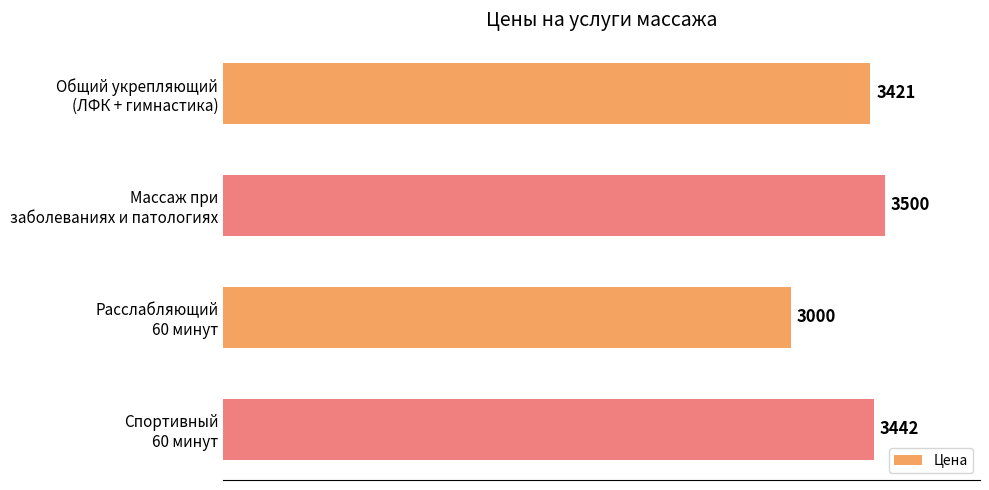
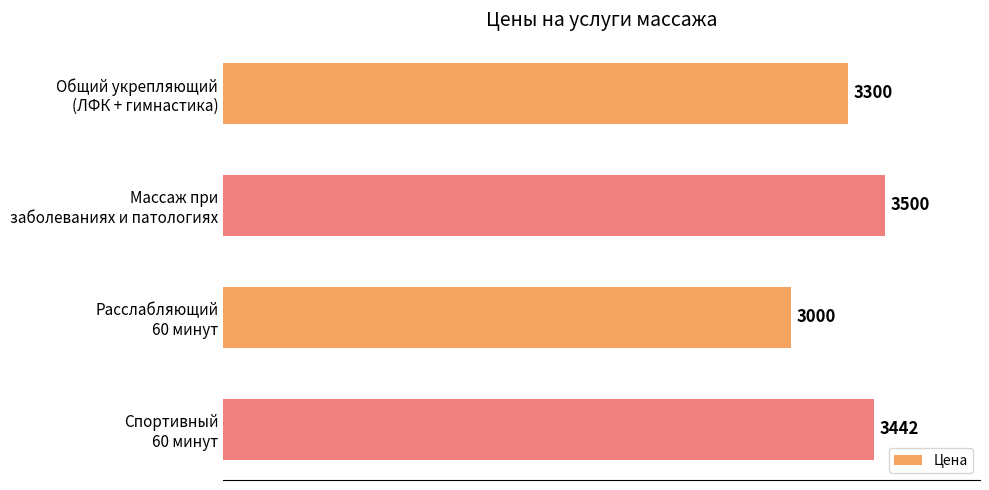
Общий укрепляющий (ЛФК + гимнастика): 3421 -> 3300
